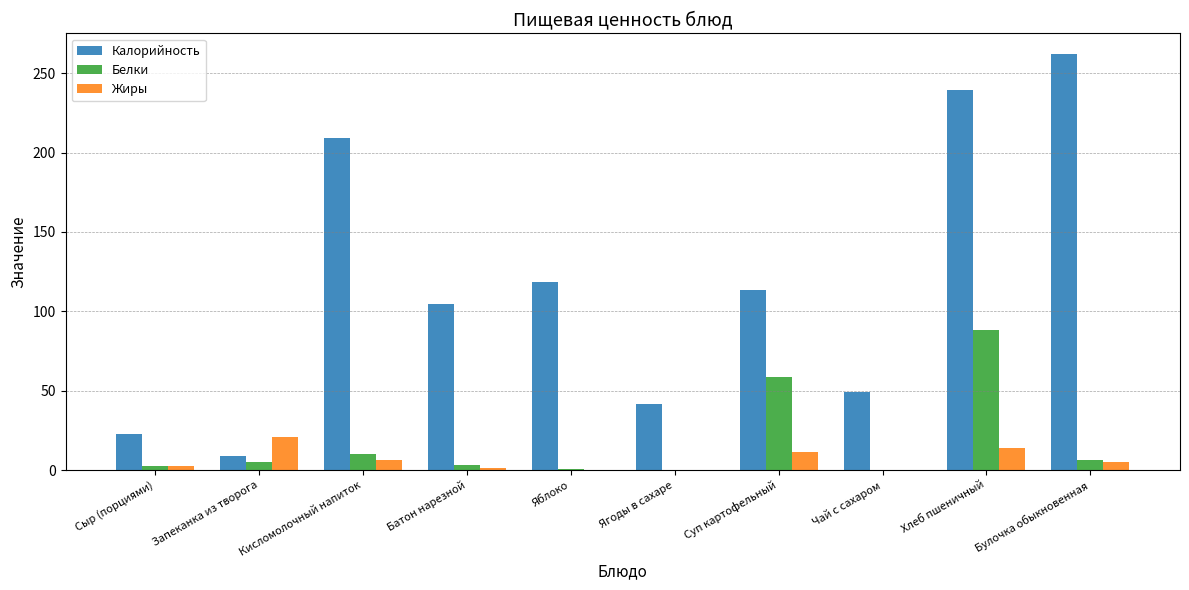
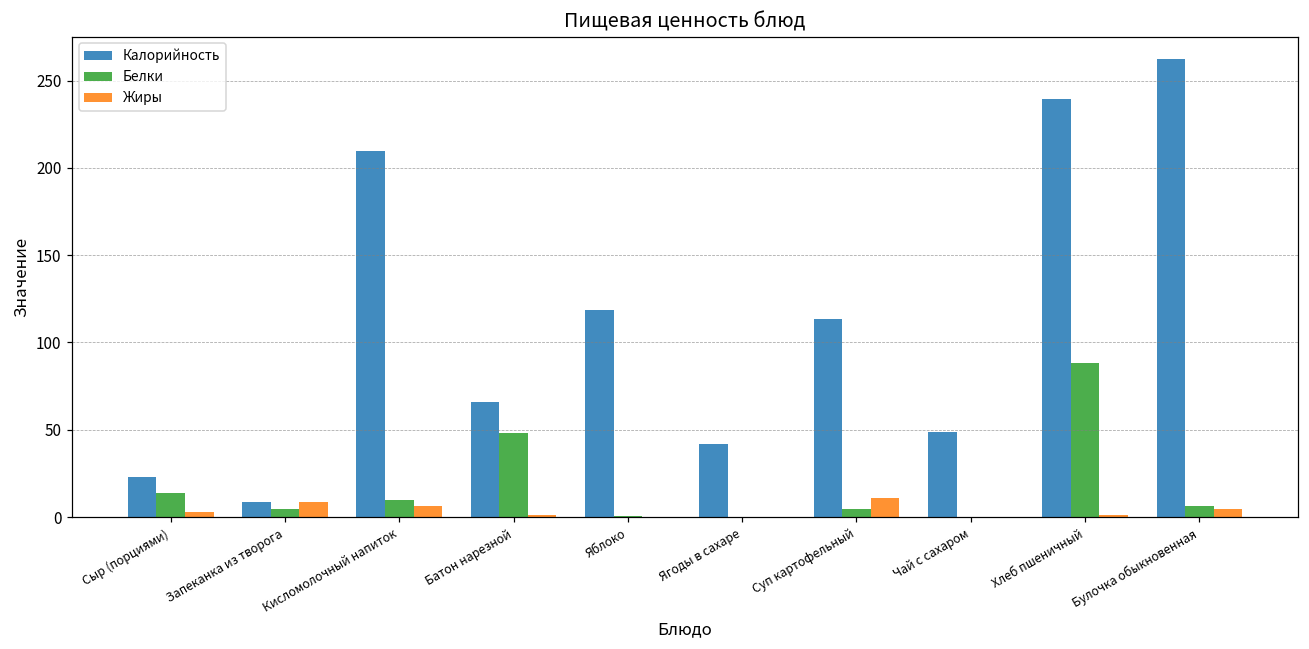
Белки, Сыр (порциями): 3 -> 14
Жиры, Запеканка из творога: 21 -> 9
Калорийность, Батон нарезной: 105 -> 66
Белки, Батон нарезной: 3 -> 48
Белки, Суп картофельный: 59 -> 4
Жиры, Хлеб пшеничный: 14 -> 1
